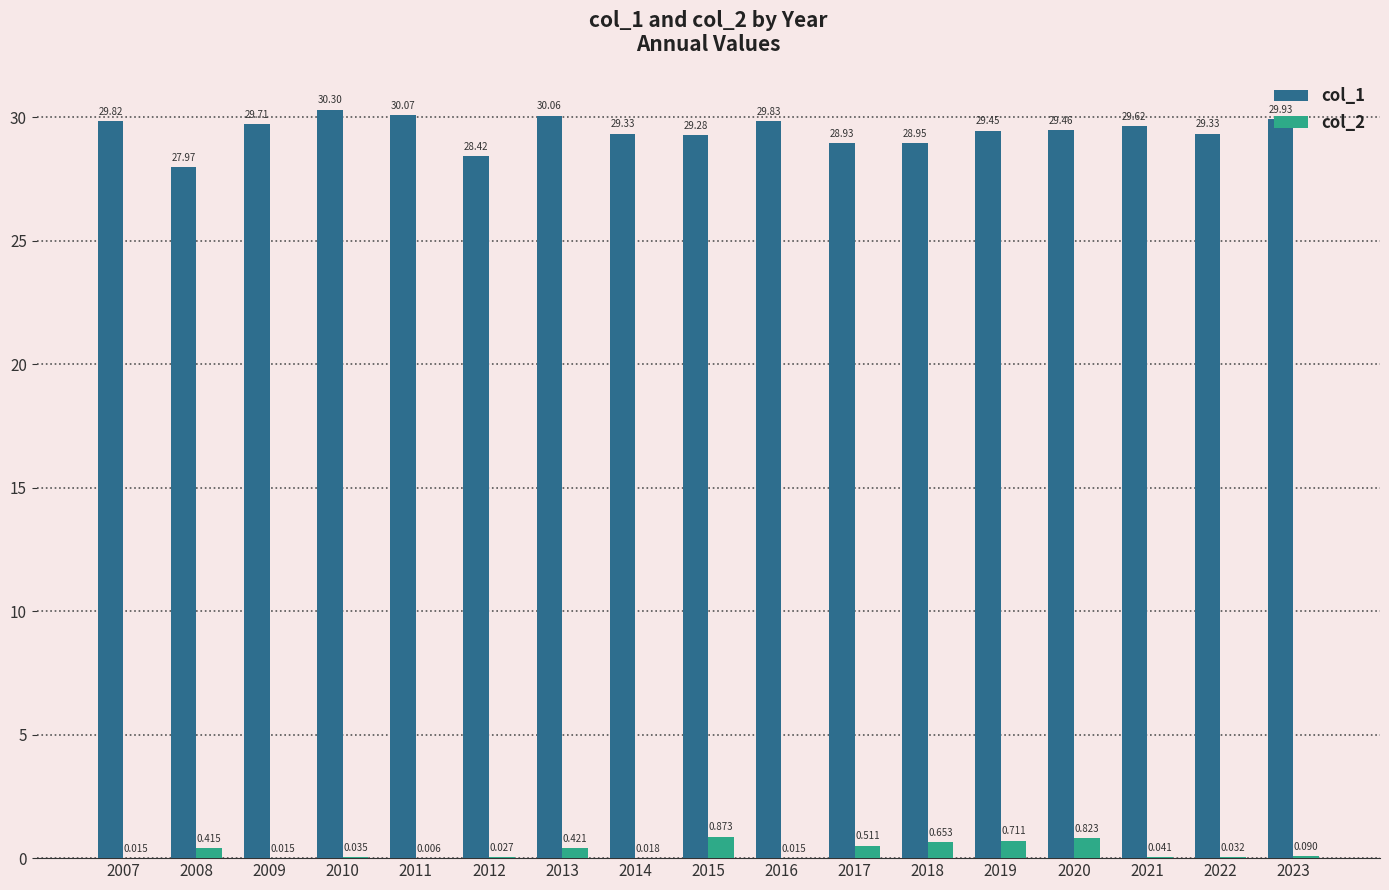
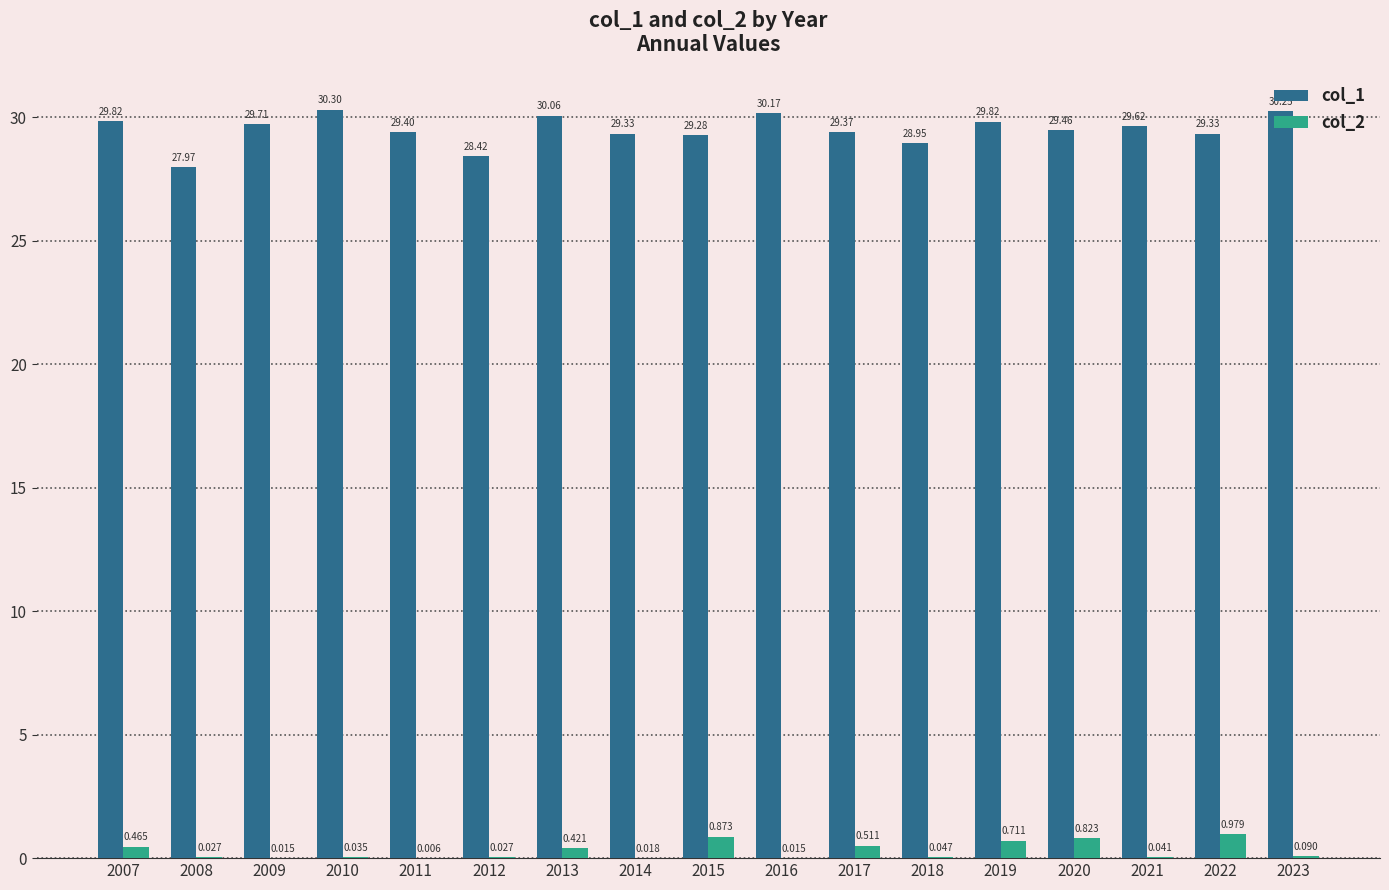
col_2, 2007: 0.015 -> 0.465
col_2, 2008: 0.415 -> 0.027
col_1, 2011: 30.07 -> 29.40
col_1, 2016: 29.83 -> 30.17
col_1, 2017: 28.93 -> 29.37
col_2, 2018: 0.653 -> 0.047
col_1, 2019: 29.45 -> 29.82
col_2, 2022: 0.032 -> 0.979
col_1, 2023: 29.93 -> 30.25
